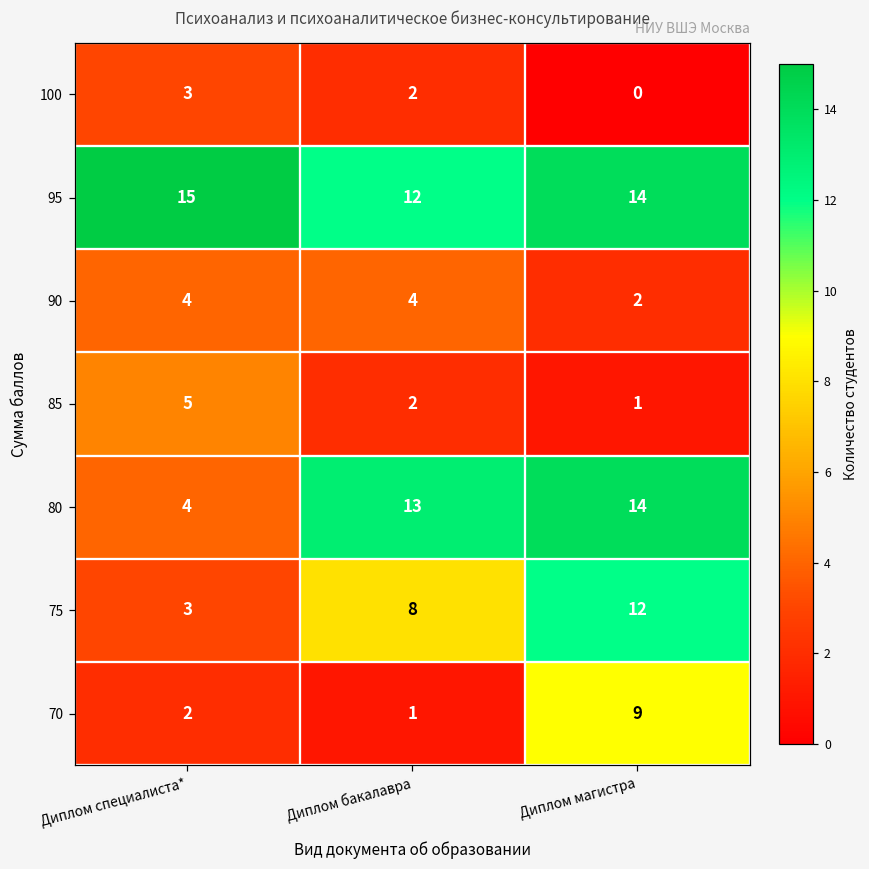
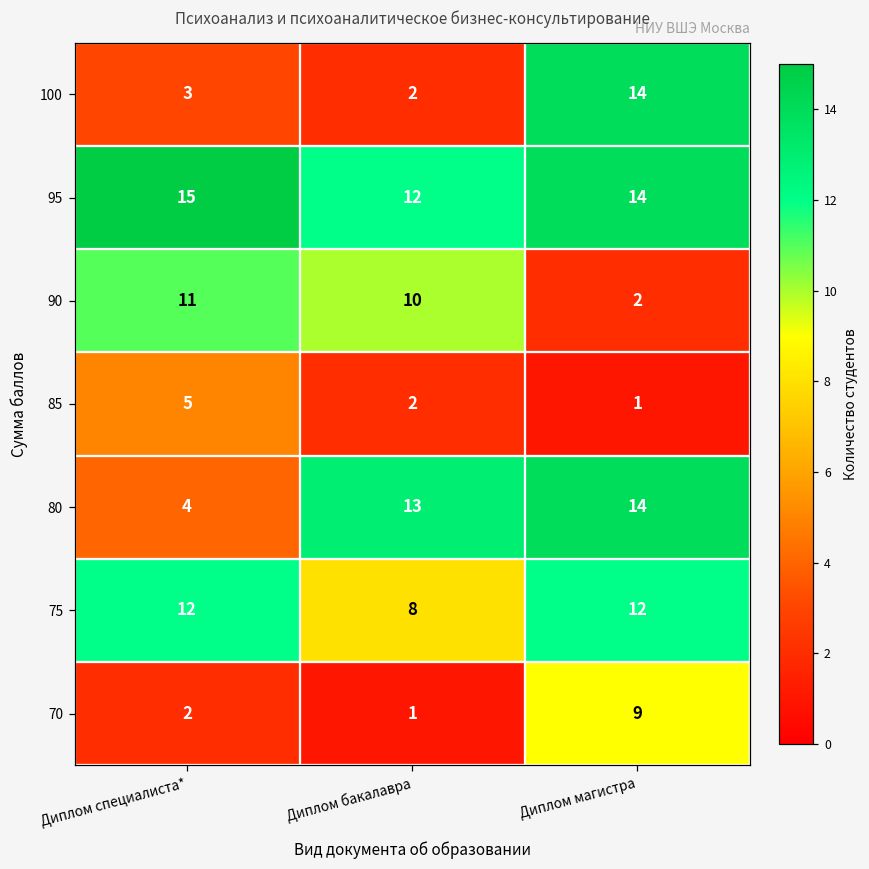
100, Диплом магистра: 0 -> 14
90, Диплом специалиста*: 4 -> 11
90, Диплом бакалавра: 4 -> 10
75, Диплом специалиста*: 3 -> 12
